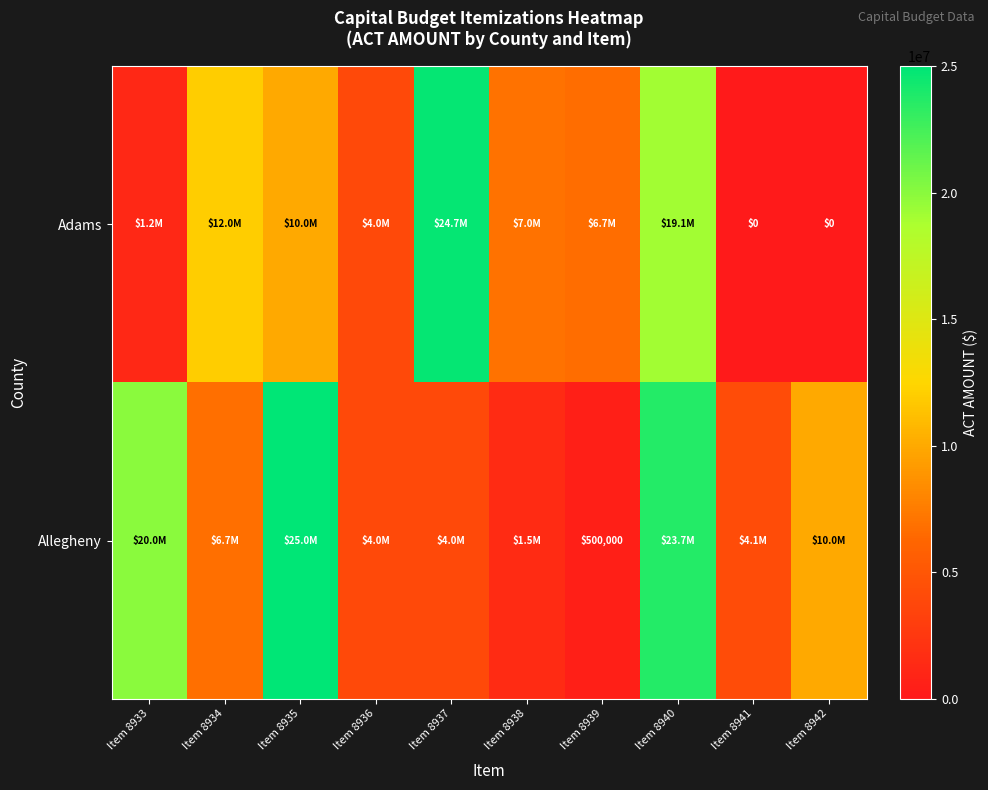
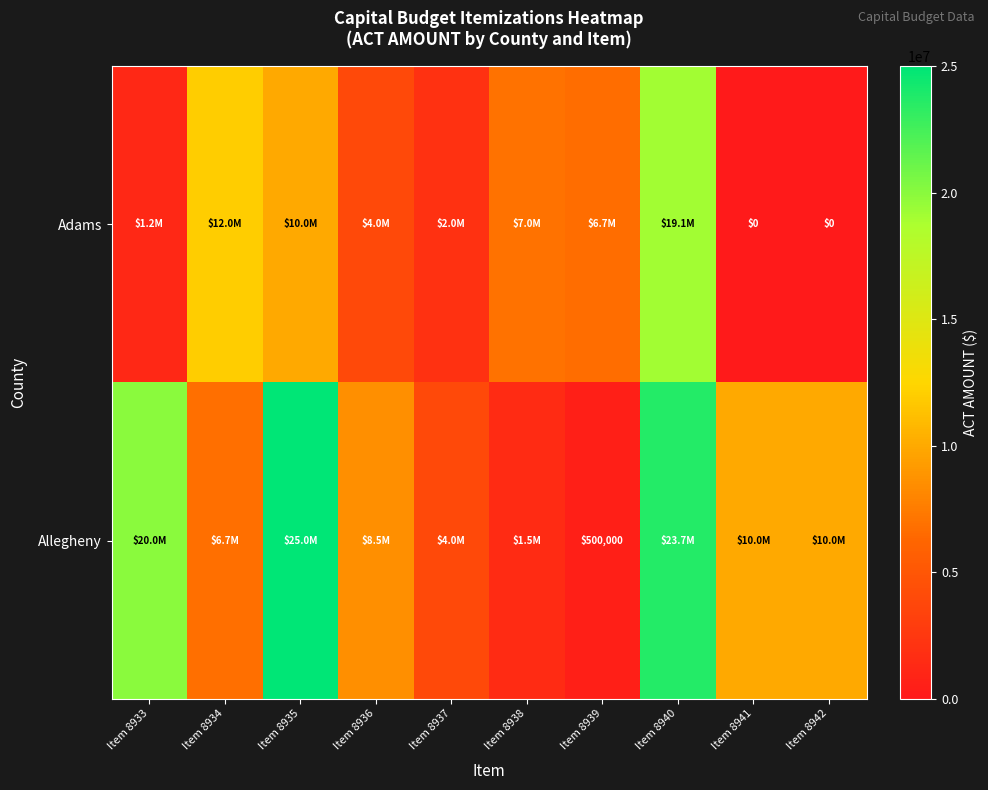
Adams, Item 8937: $24.7M -> $2.0M
Allegheny, Item 8936: $4.0M -> $8.5M
Allegheny, Item 8941: $4.1M -> $10.0M
